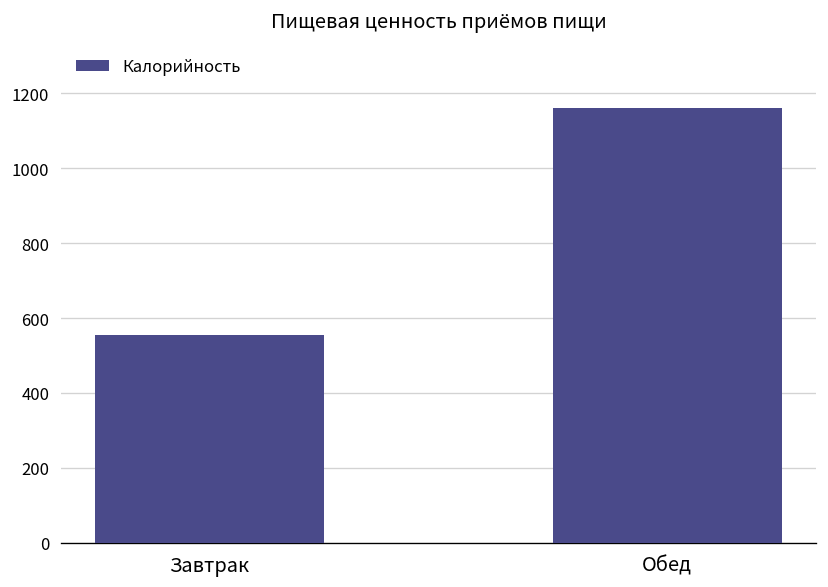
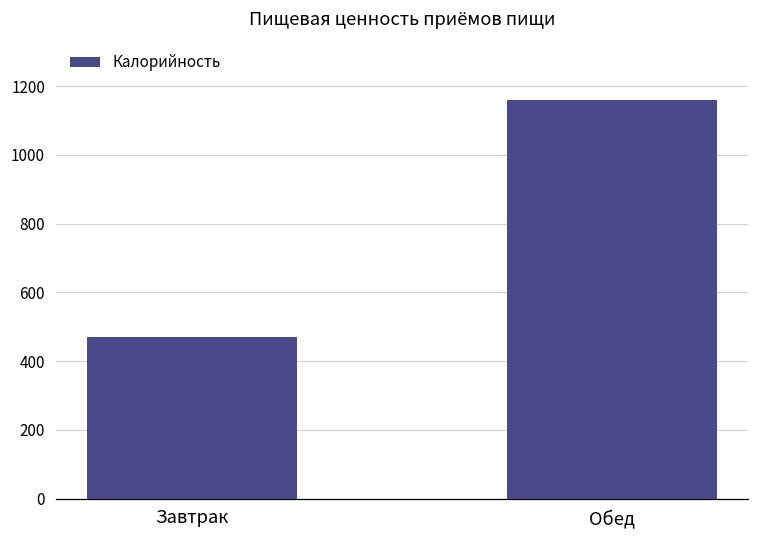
Завтрак: 550 -> 470
